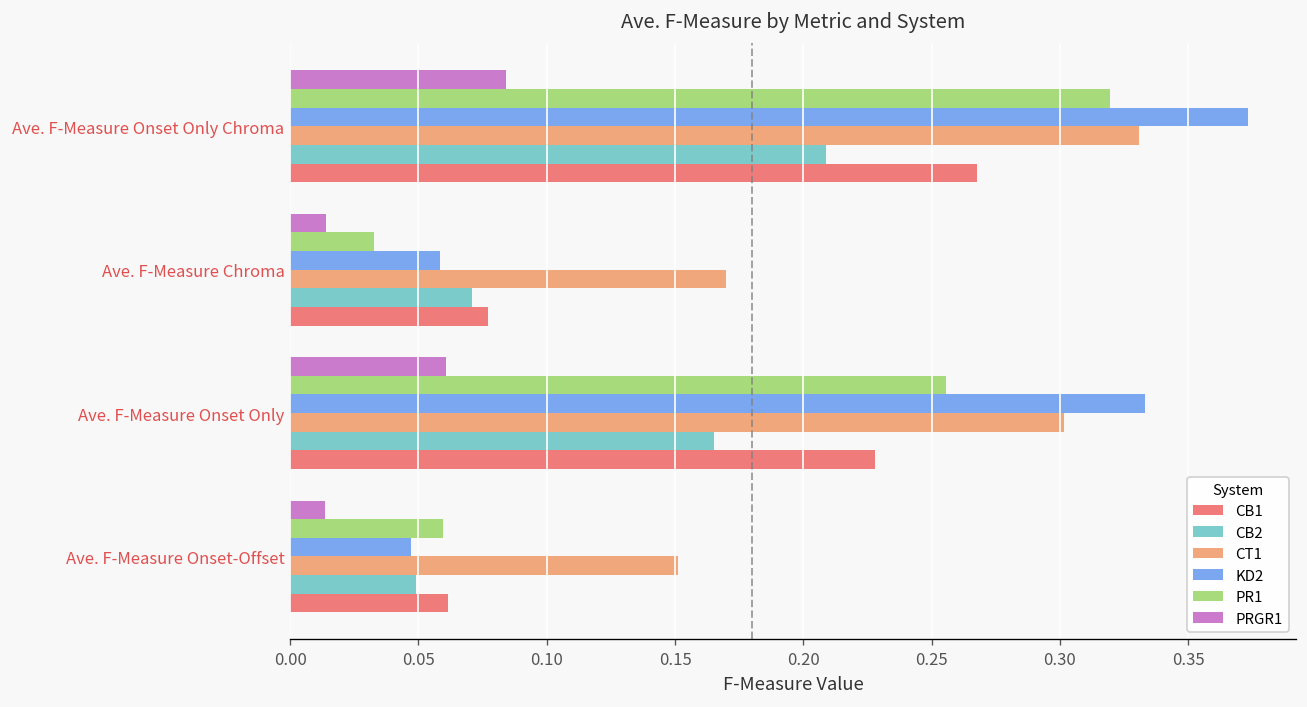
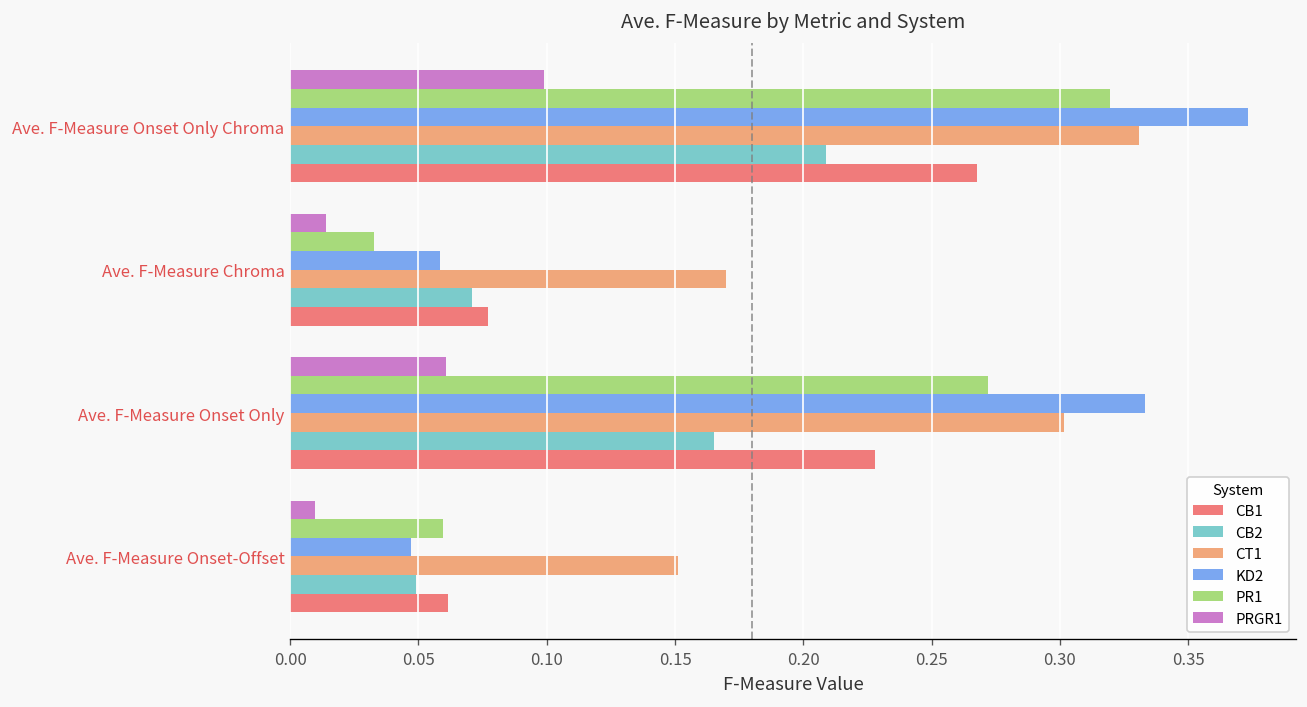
PRGR1, Ave. F-Measure Onset Only Chroma: 0.084 -> 0.099
PR1, Ave. F-Measure Onset Only: 0.256 -> 0.272
PRGR1, Ave. F-Measure Onset-Offset: 0.014 -> 0.010
